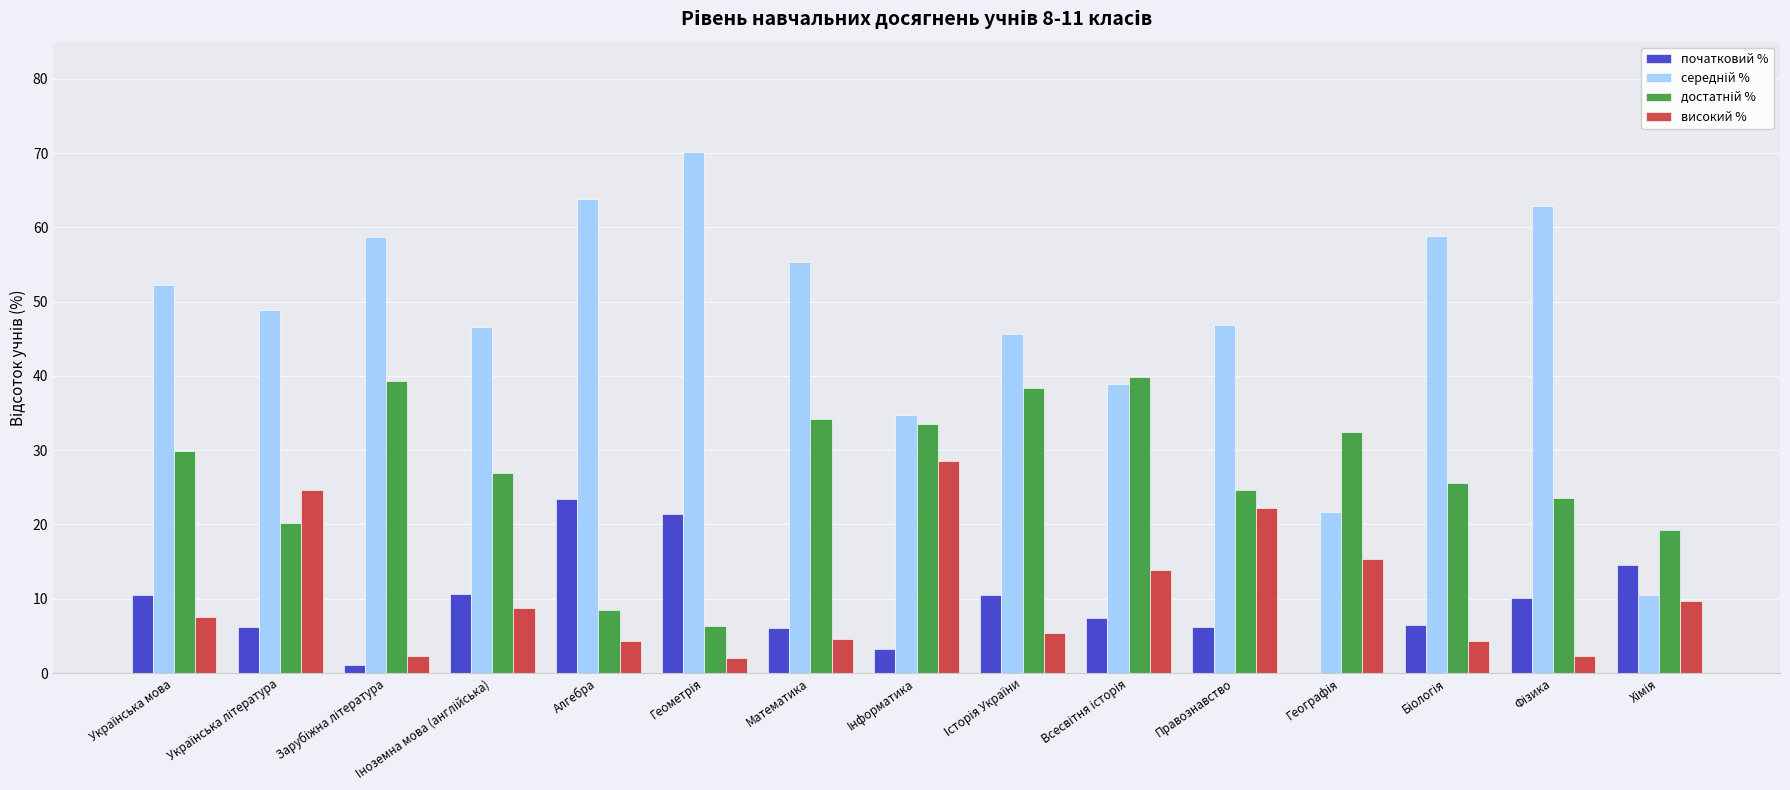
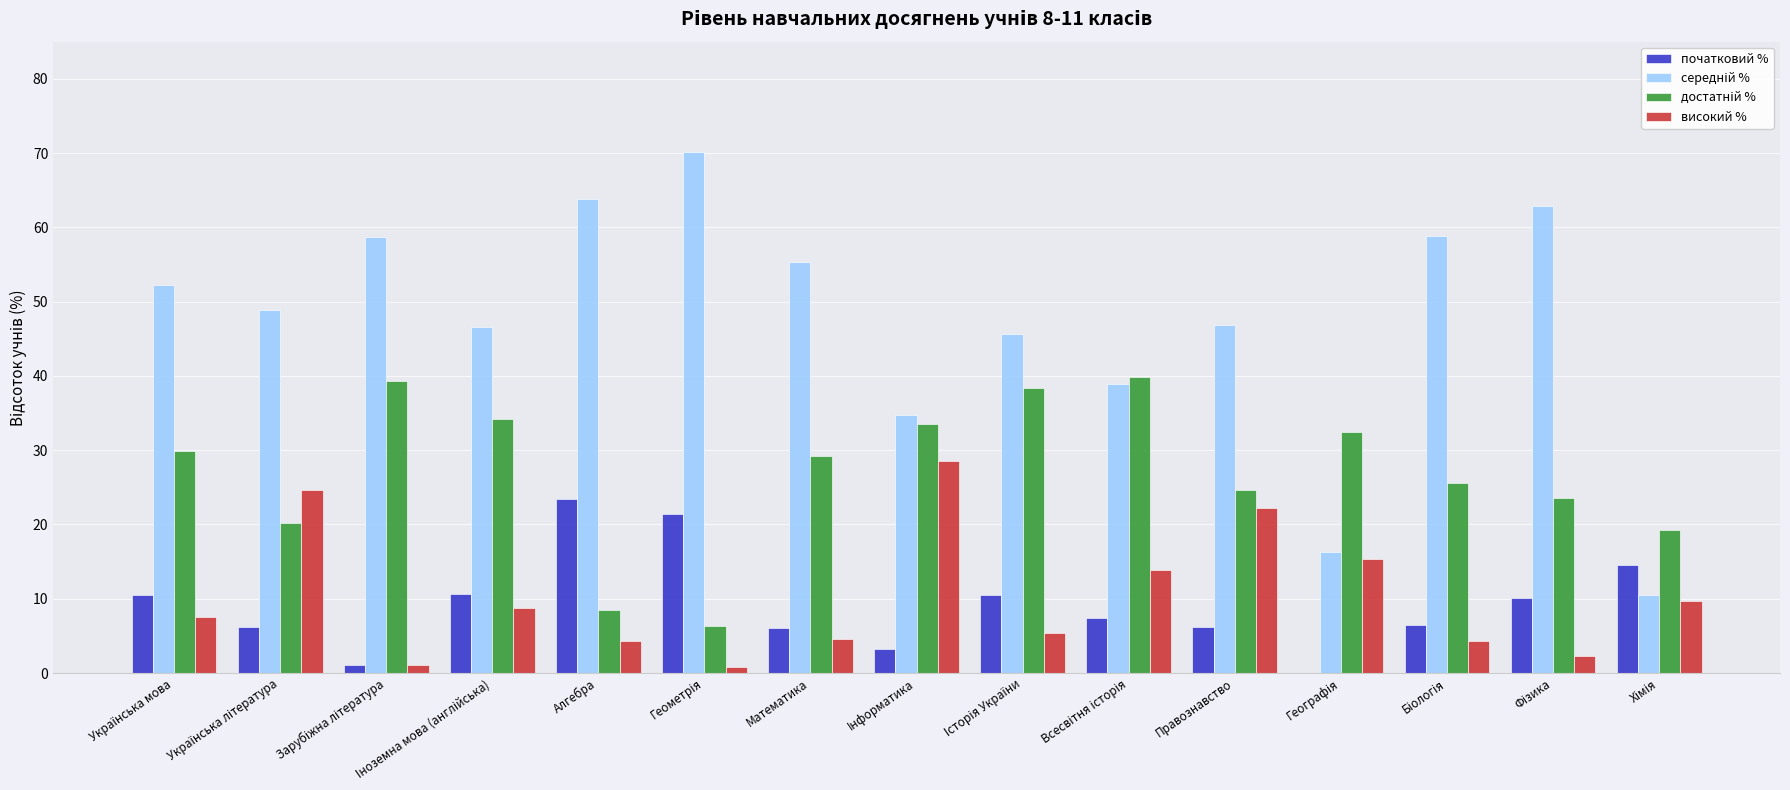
високий %, Зарубіжна література: 2 -> 1
достатній %, Іноземна мова (англійська): 27 -> 34
високий %, Геометрія: 2 -> 1
достатній %, Математика: 34 -> 29
середній %, Географія: 22 -> 16
